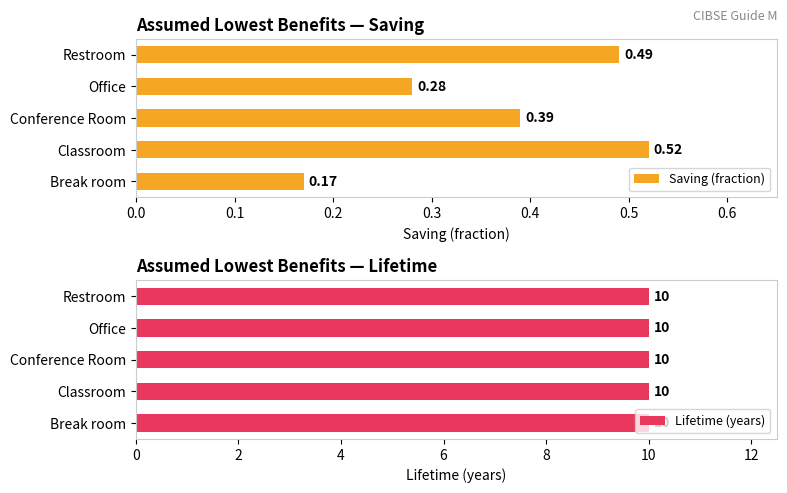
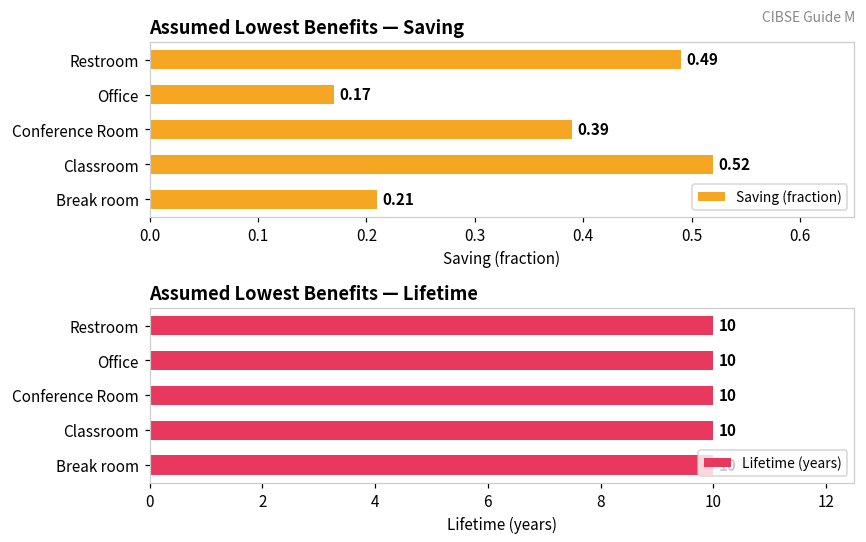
Assumed Lowest Benefits — Saving, Office: 0.28 -> 0.17
Assumed Lowest Benefits — Saving, Break room: 0.17 -> 0.21
